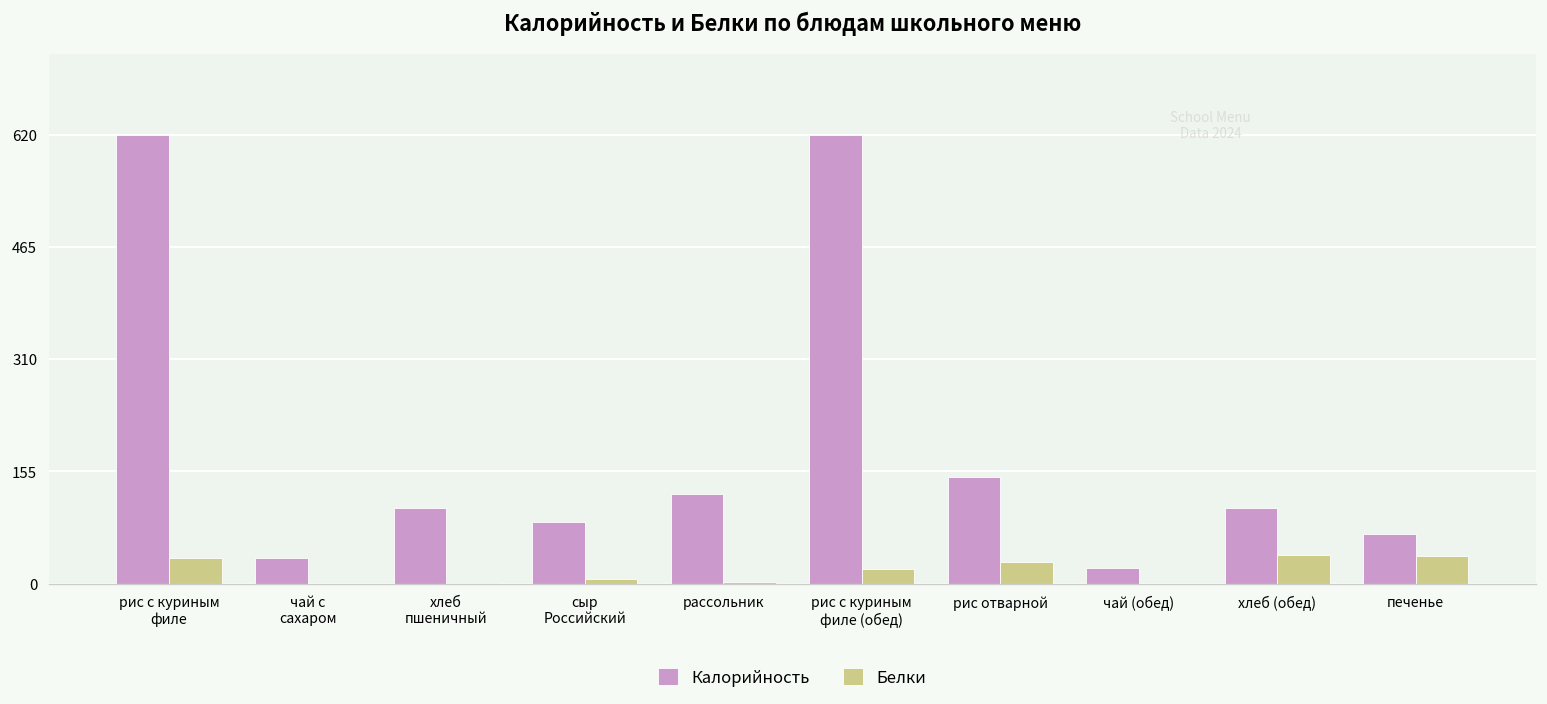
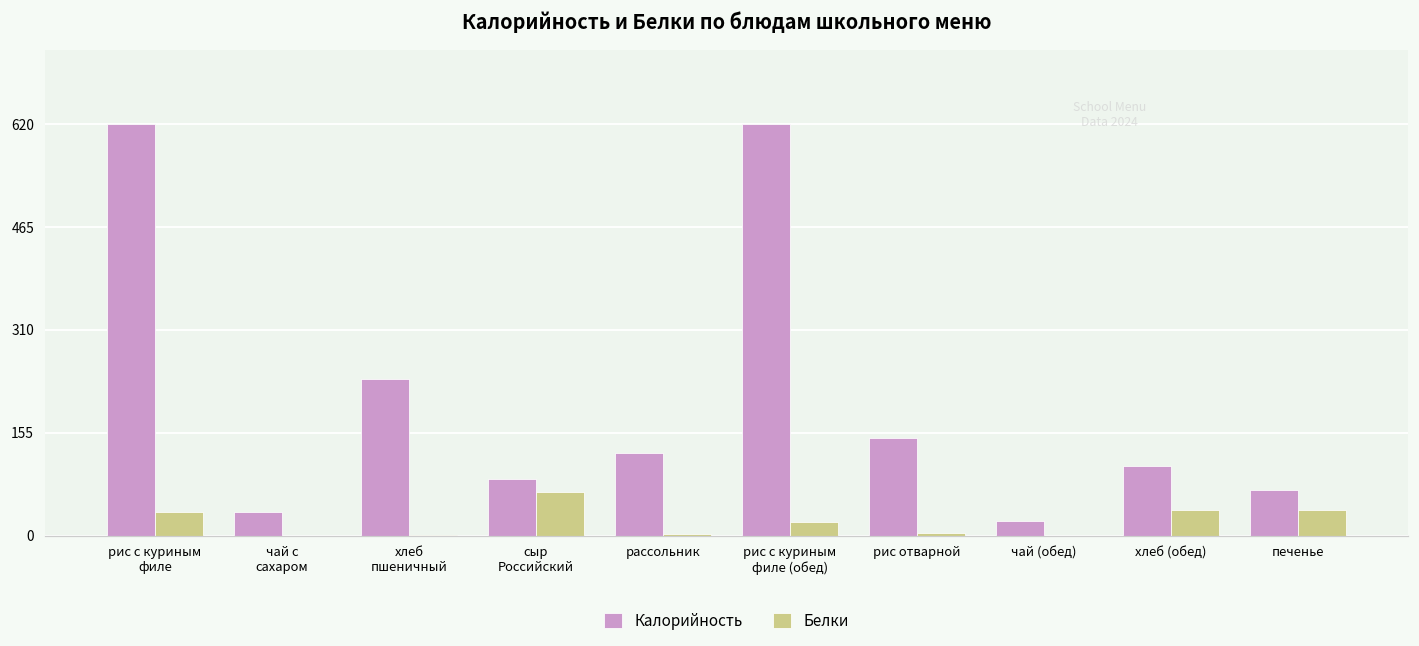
Калорийность, хлеб пшеничный: 100 -> 240
Белки, сыр Российский: 10 -> 70
Белки, рис отварной: 30 -> 0
